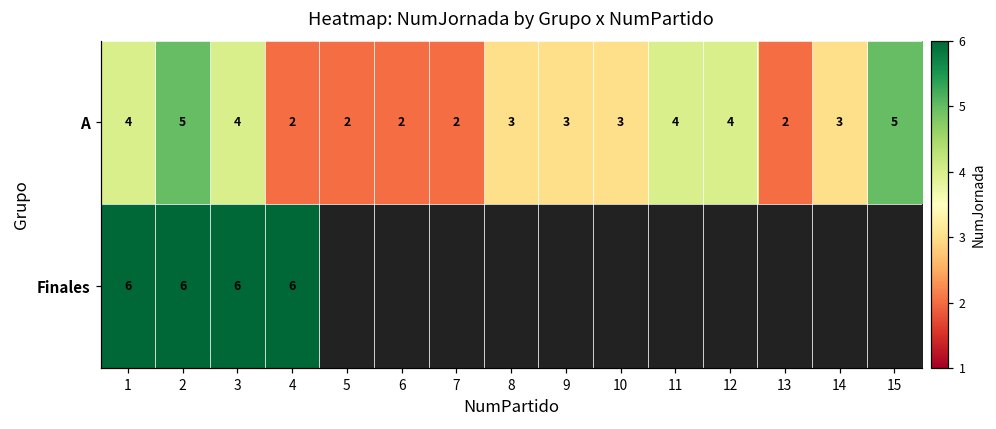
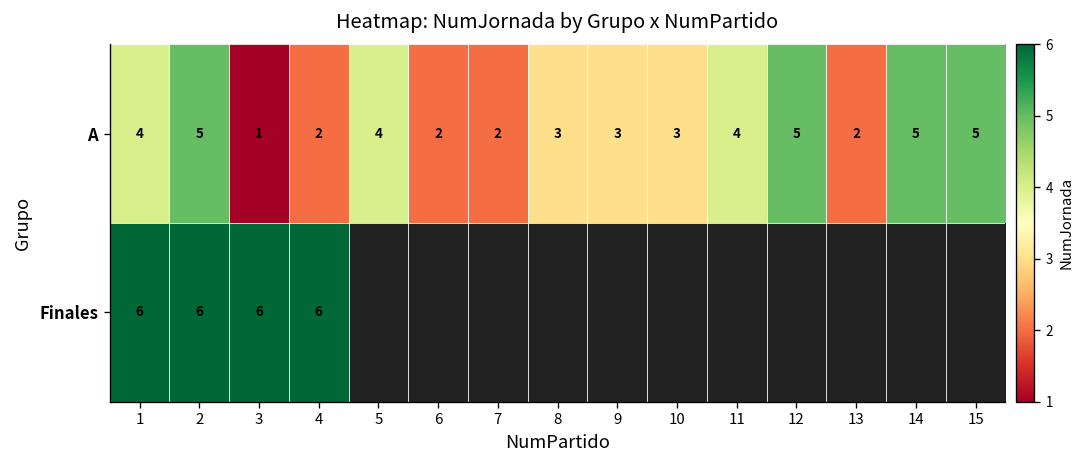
A, 3: 4 -> 1
A, 5: 2 -> 4
A, 12: 4 -> 5
A, 14: 3 -> 5
